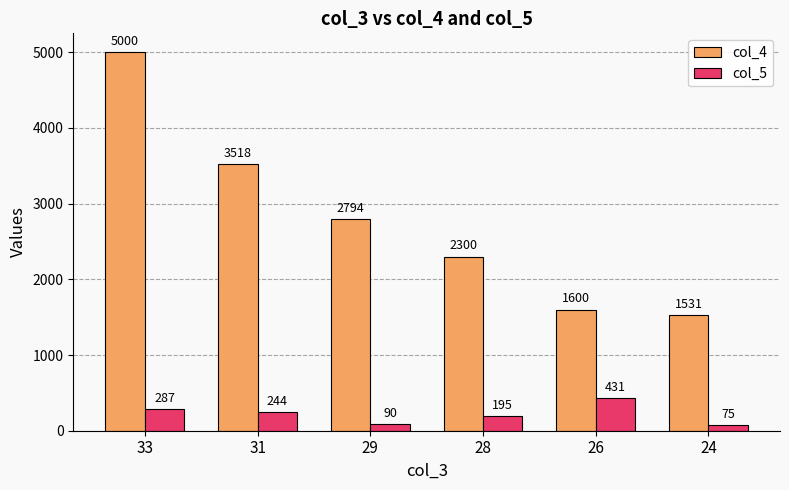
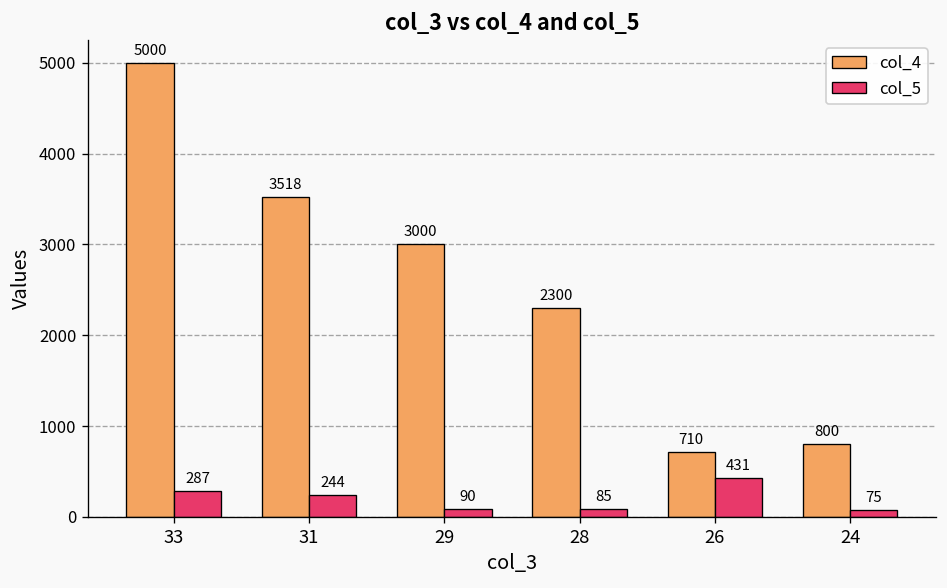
col_4, 29: 2794 -> 3000
col_5, 28: 195 -> 85
col_4, 26: 1600 -> 710
col_4, 24: 1531 -> 800
